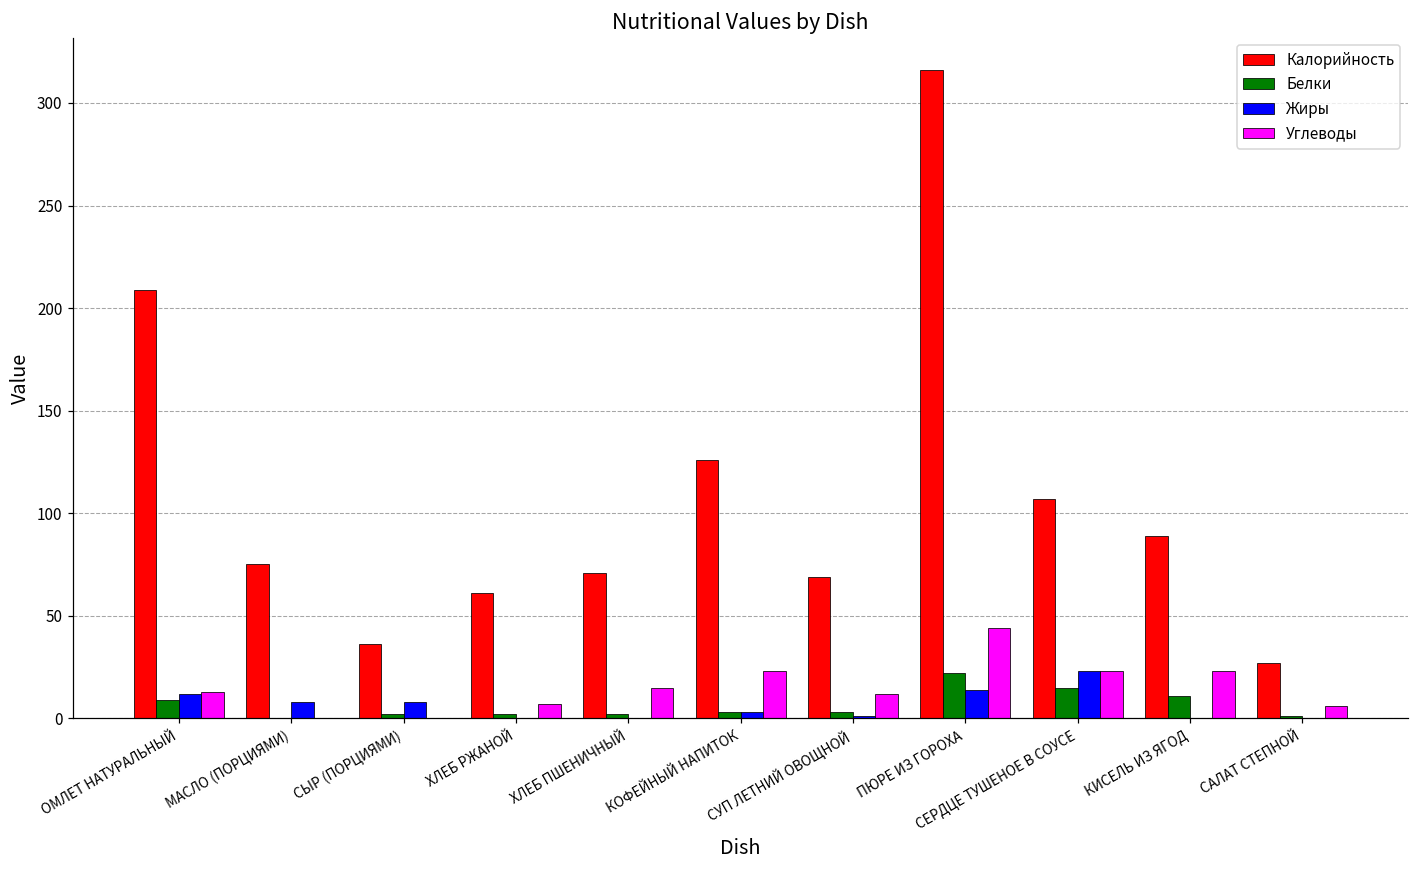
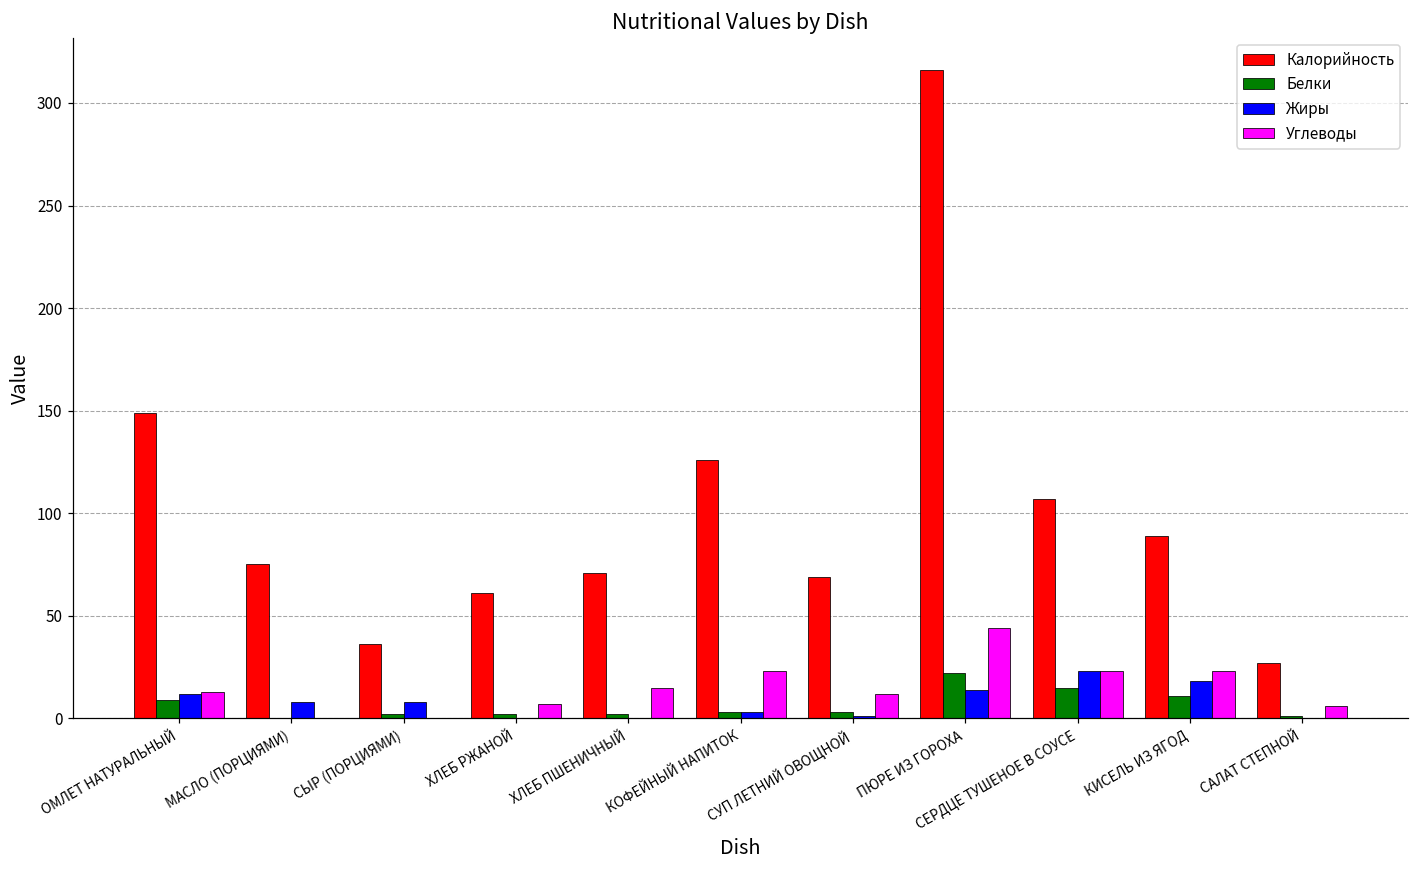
Калорийность, ОМЛЕТ НАТУРАЛЬНЫЙ: 209 -> 149
Жиры, КИСЕЛЬ ИЗ ЯГОД: 0 -> 18
